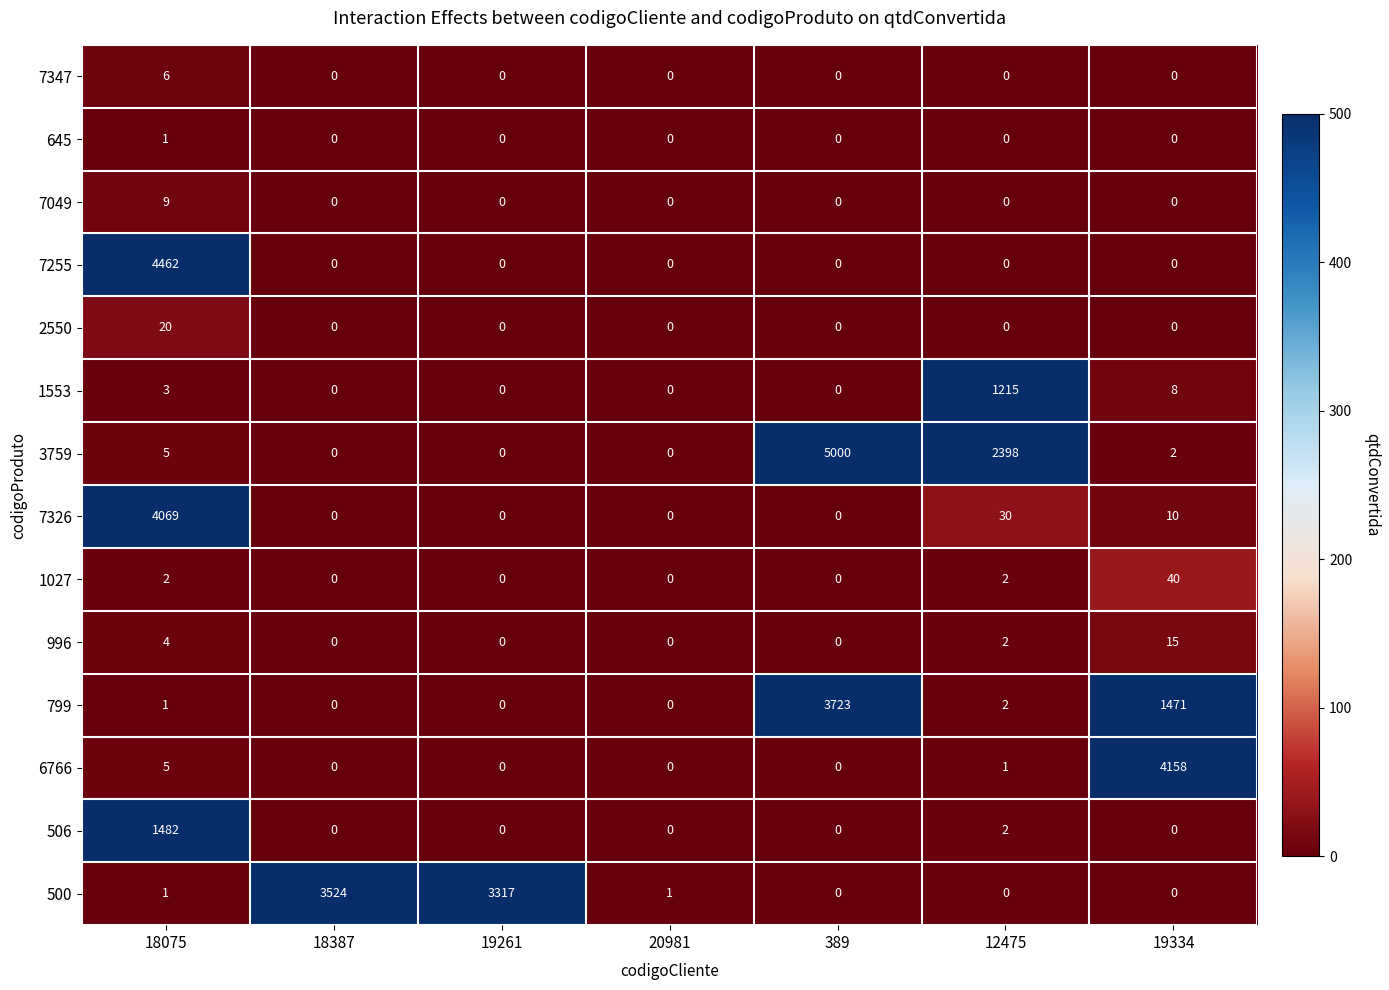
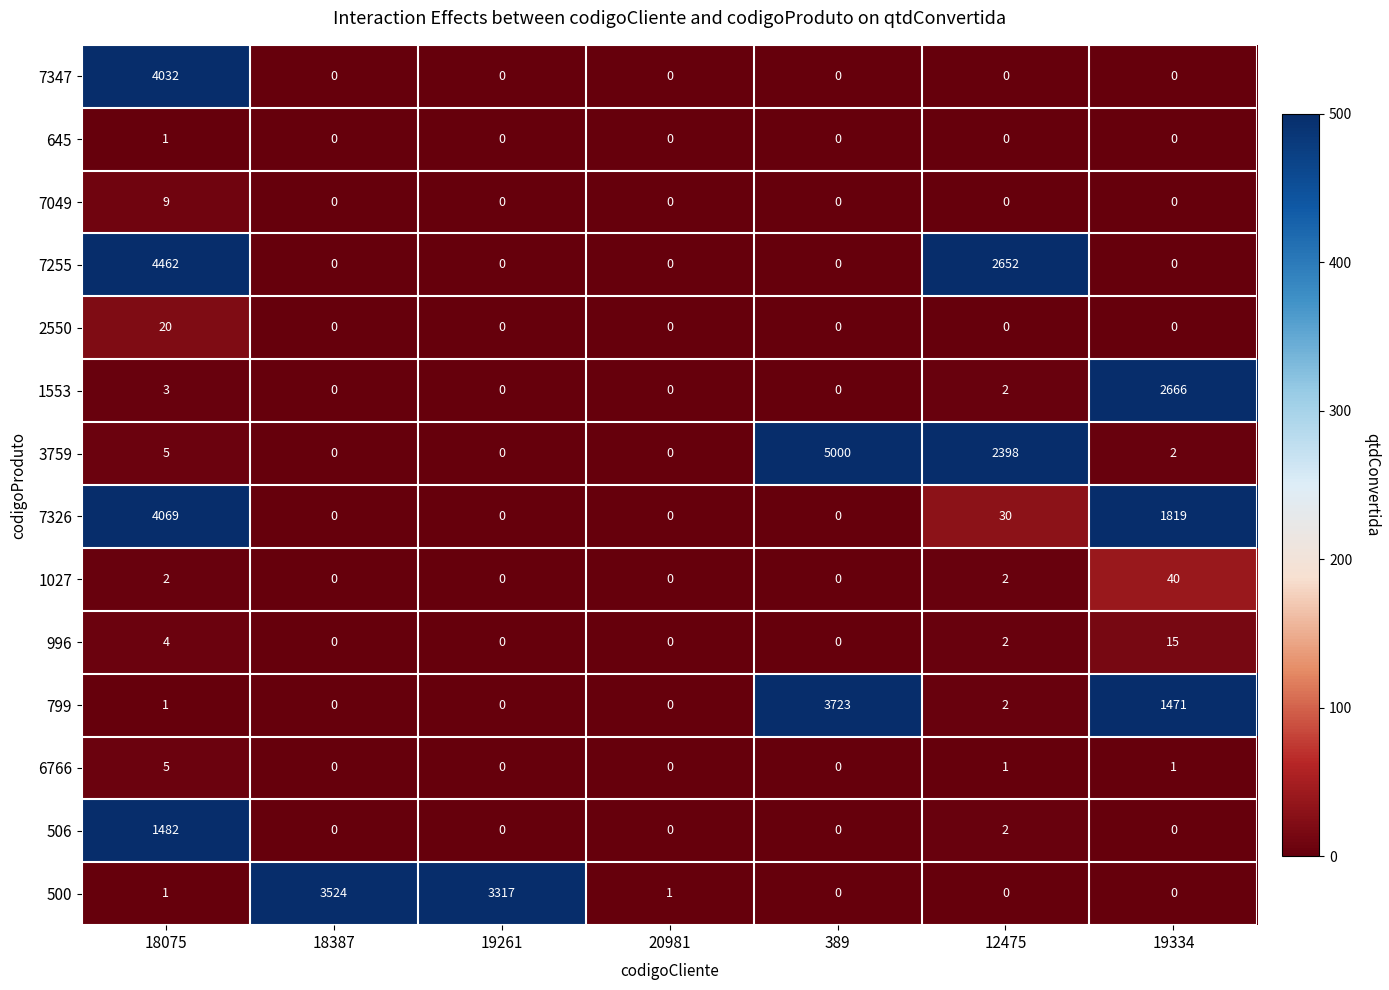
7347, 18075: 6 -> 4032
7255, 12475: 0 -> 2652
1553, 12475: 1215 -> 2
1553, 19334: 8 -> 2666
7326, 19334: 10 -> 1819
6766, 19334: 4158 -> 1
